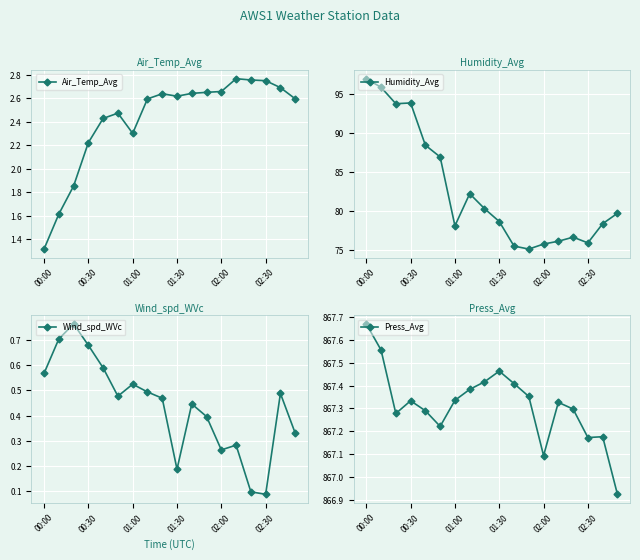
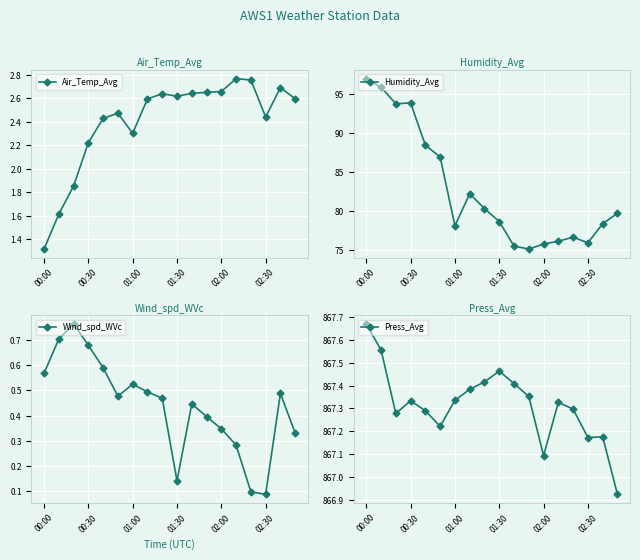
Air_Temp_Avg, 02:30: 2.75 -> 2.44
Wind_spd_WVc, 01:30: 0.19 -> 0.14
Wind_spd_WVc, 02:00: 0.26 -> 0.35
